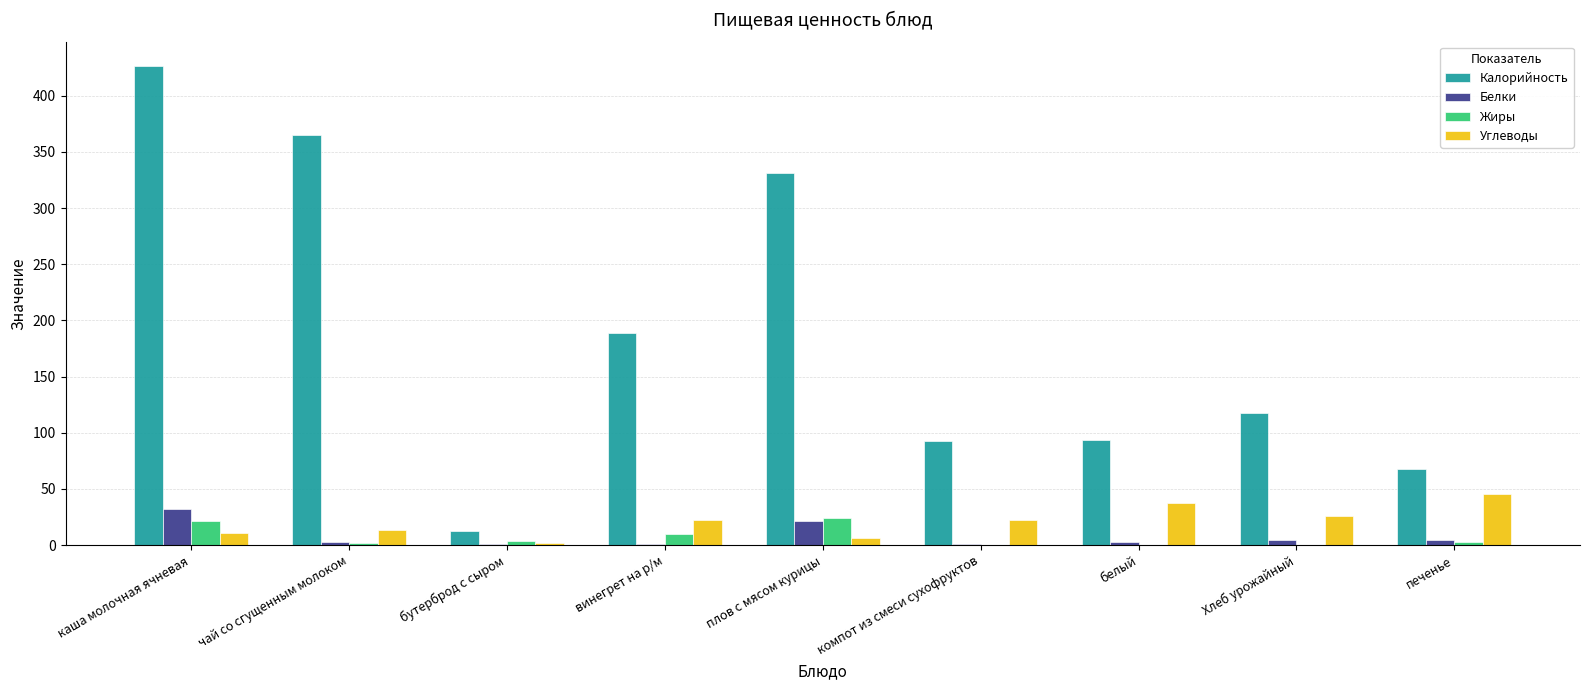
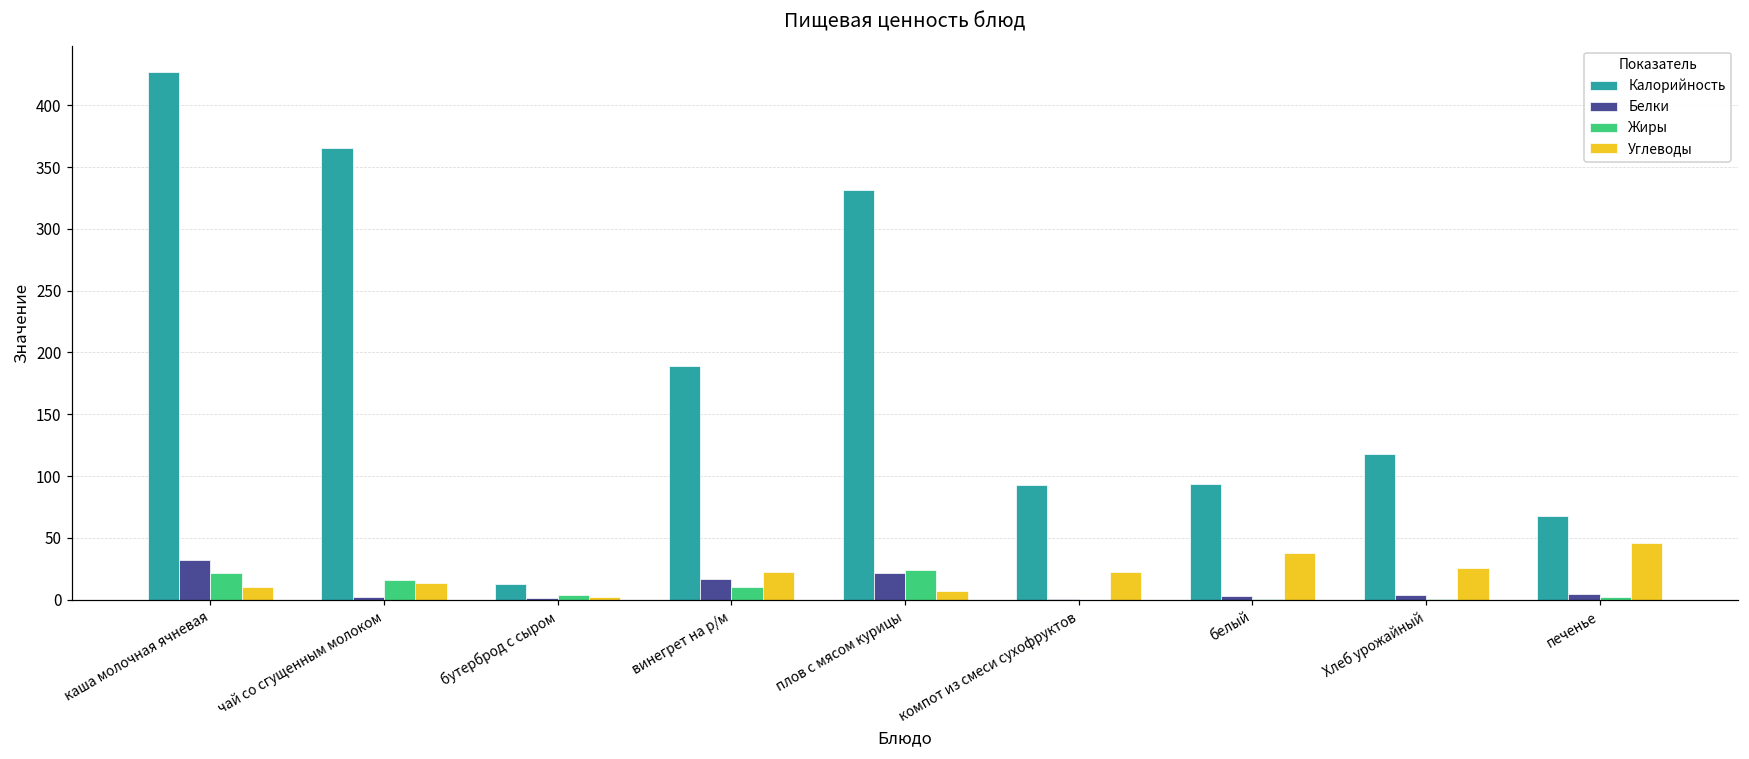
Жиры, чай со сгущенным молоком: 2 -> 16
Белки, винегрет на р/м: 1 -> 17
